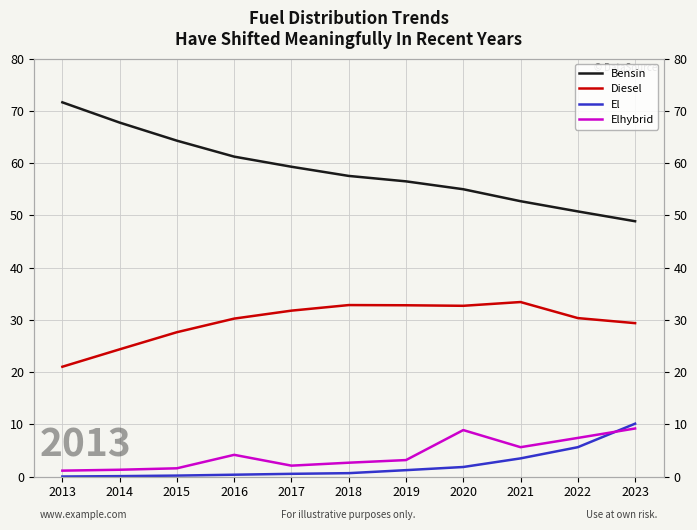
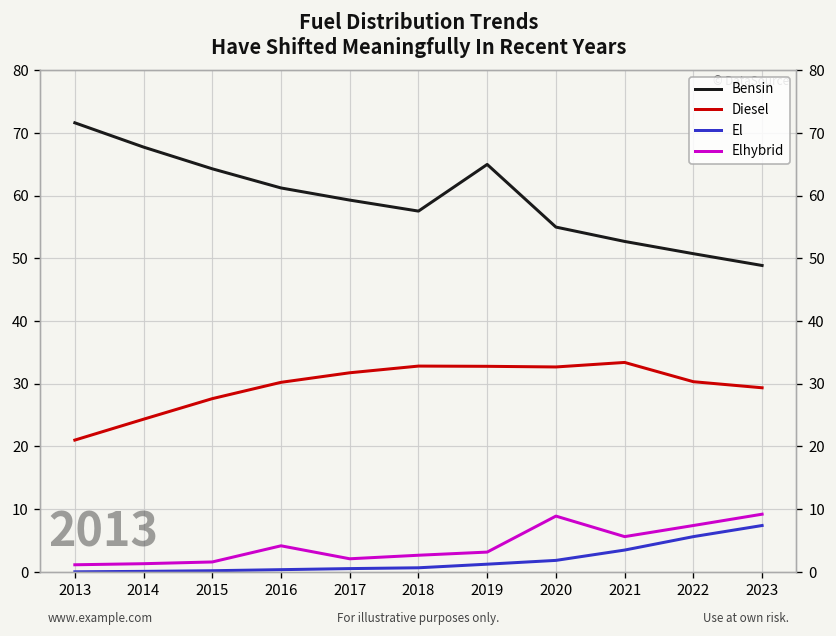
Bensin, 2019: 56 -> 65
El, 2023: 10 -> 7
